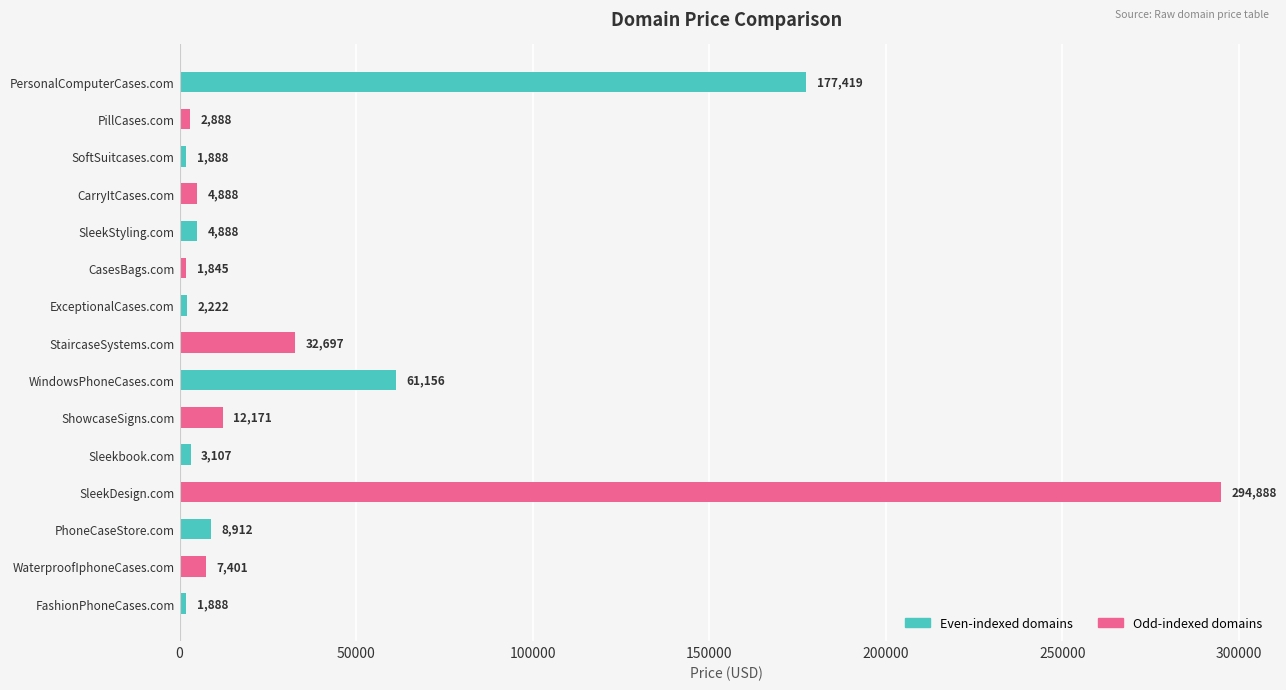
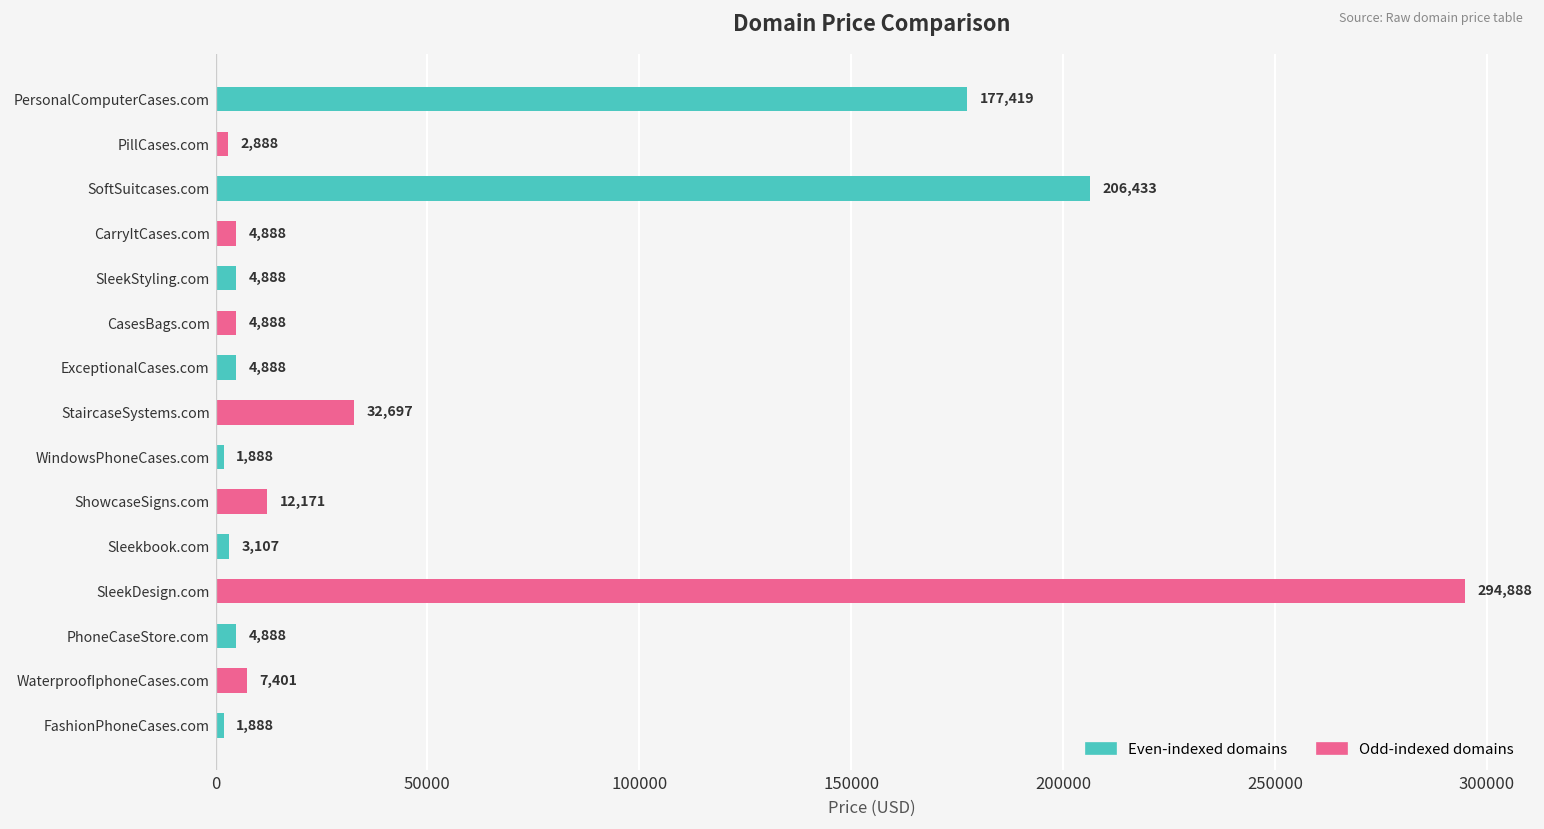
SoftSuitcases.com: 1,888 -> 206,433
CasesBags.com: 1,845 -> 4,888
ExceptionalCases.com: 2,222 -> 4,888
WindowsPhoneCases.com: 61,156 -> 1,888
PhoneCaseStore.com: 8,912 -> 4,888
